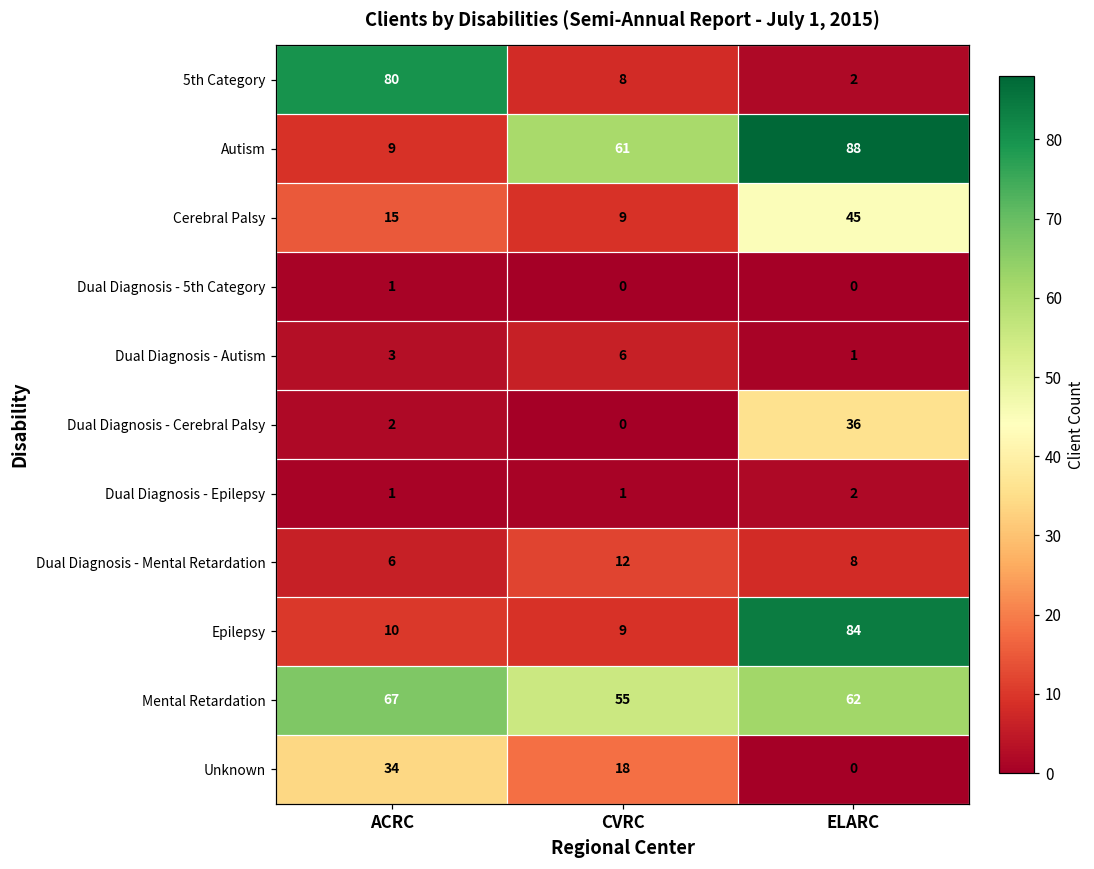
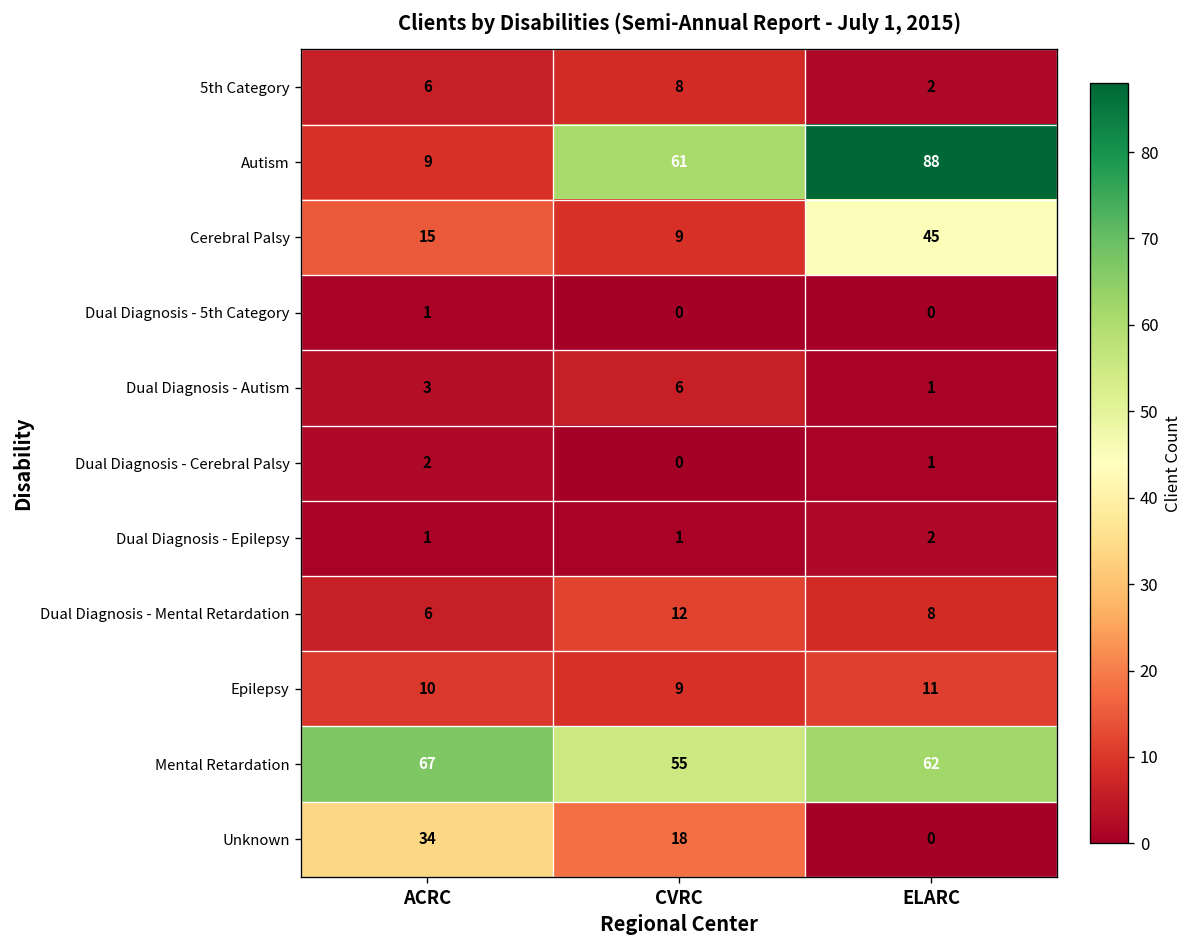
5th Category, ACRC: 80 -> 6
Dual Diagnosis - Cerebral Palsy, ELARC: 36 -> 1
Epilepsy, ELARC: 84 -> 11
